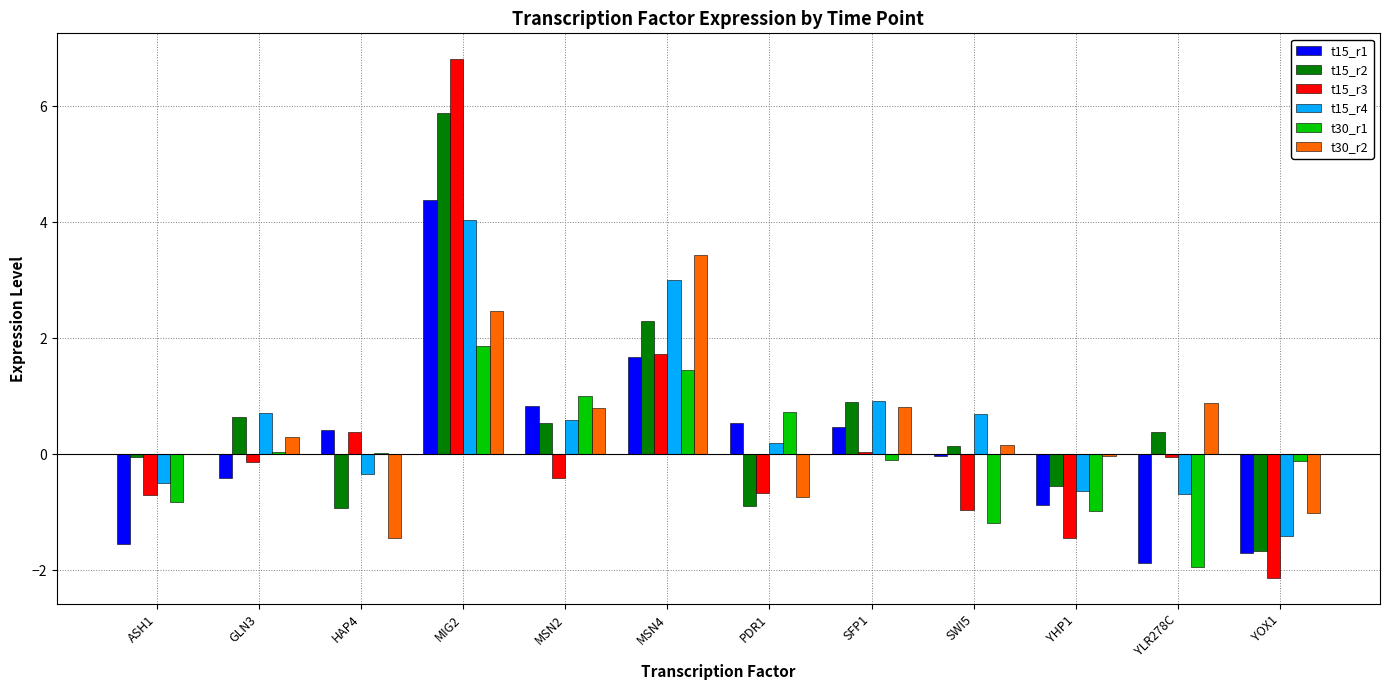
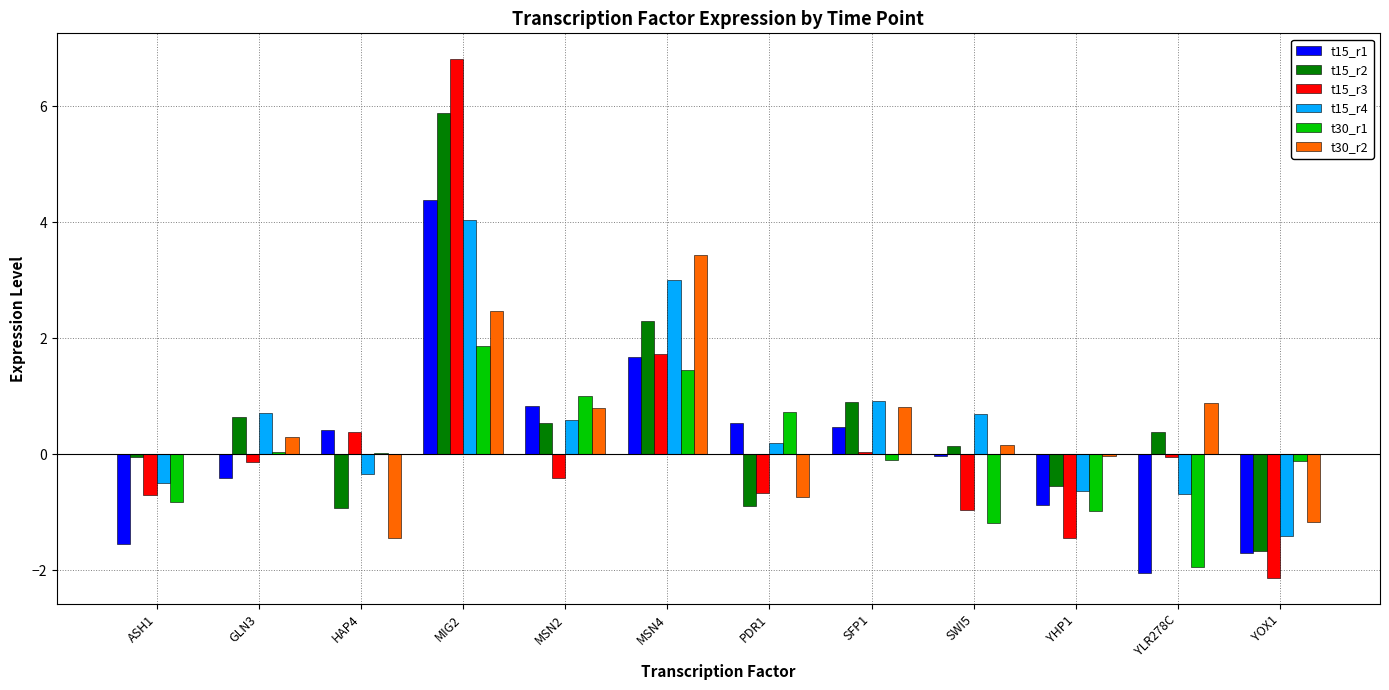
t15_r1, YLR278C: -1.9 -> -2.0
t30_r2, YOX1: -1.0 -> -1.2
